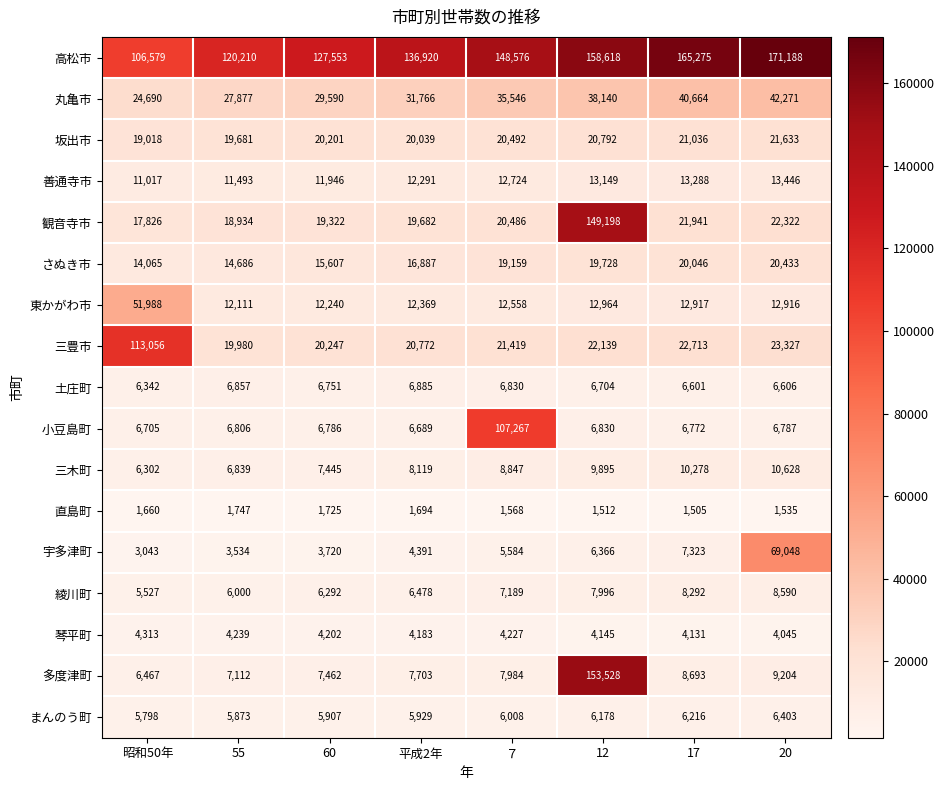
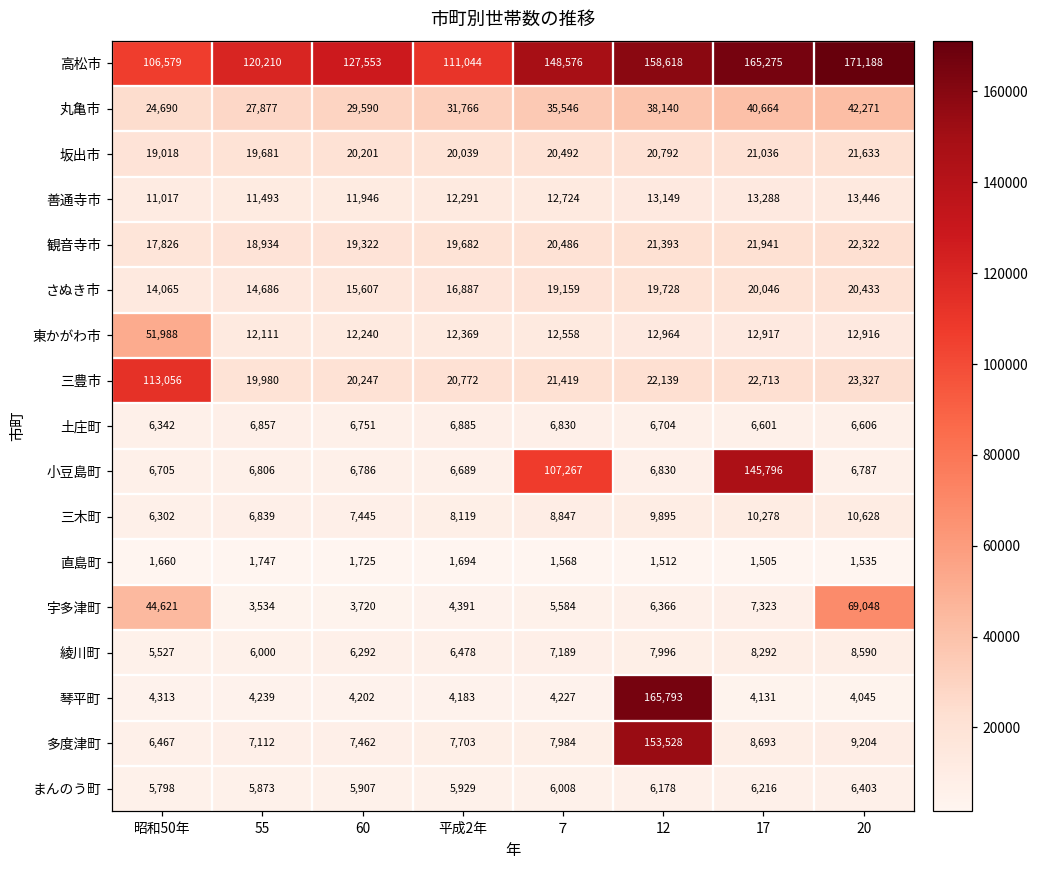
高松市, 平成2年: 136,920 -> 111,044
観音寺市, 12: 149,198 -> 21,393
小豆島町, 17: 6,772 -> 145,796
宇多津町, 昭和50年: 3,043 -> 44,621
琴平町, 12: 4,145 -> 165,793
